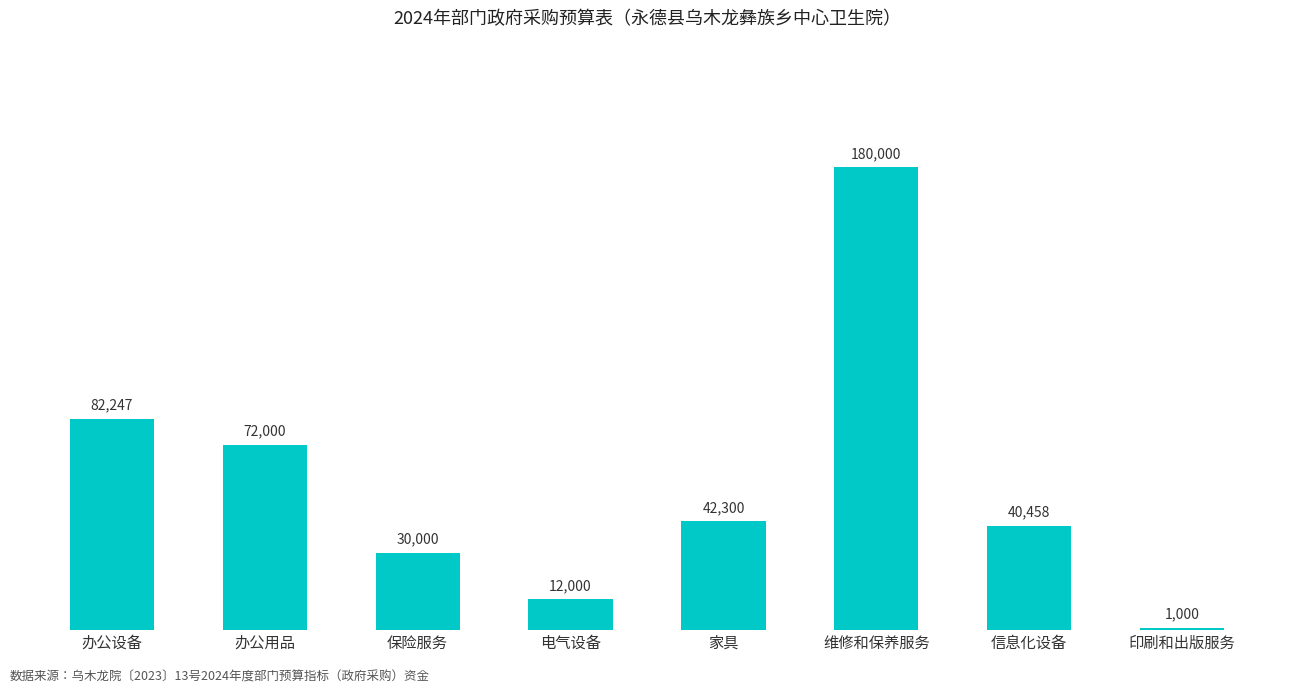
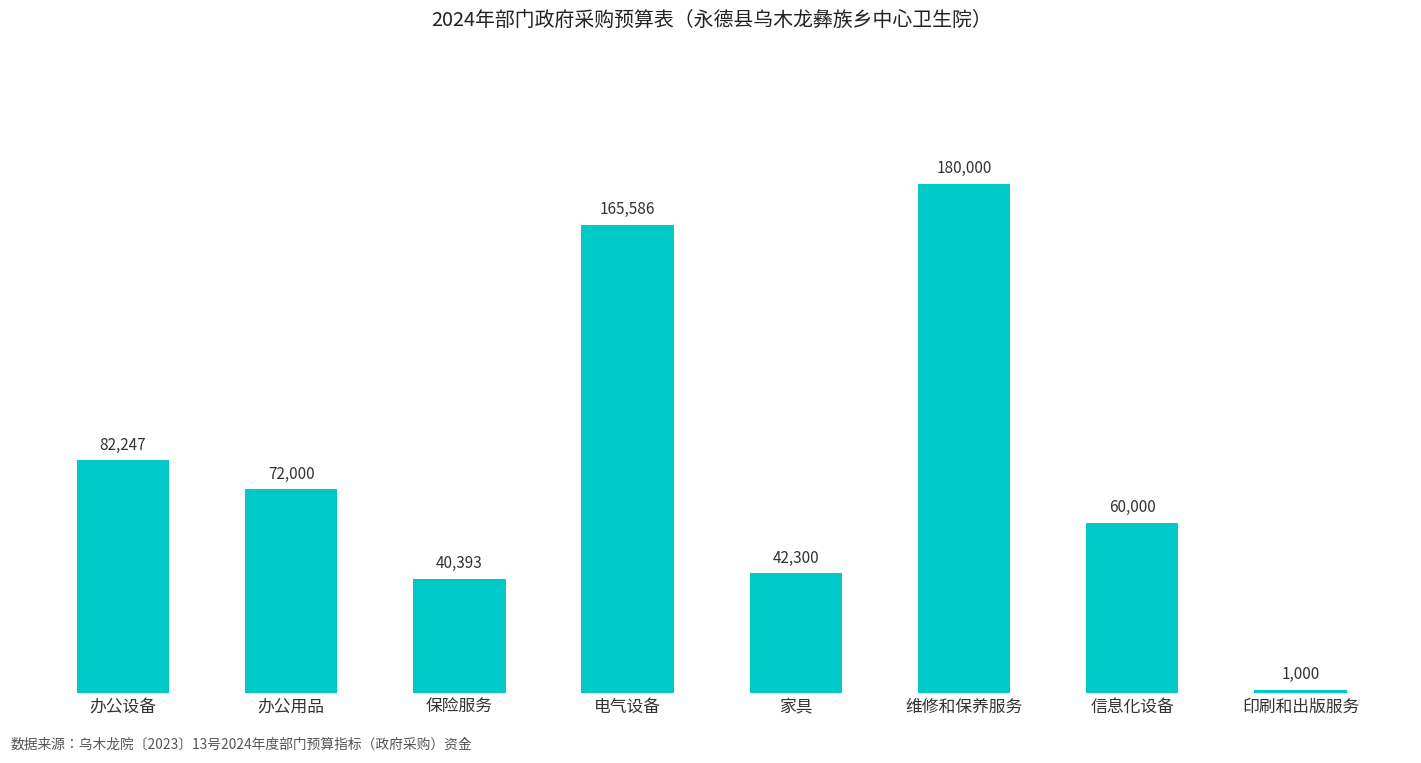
保险服务: 30,000 -> 40,393
电气设备: 12,000 -> 165,586
信息化设备: 40,458 -> 60,000
